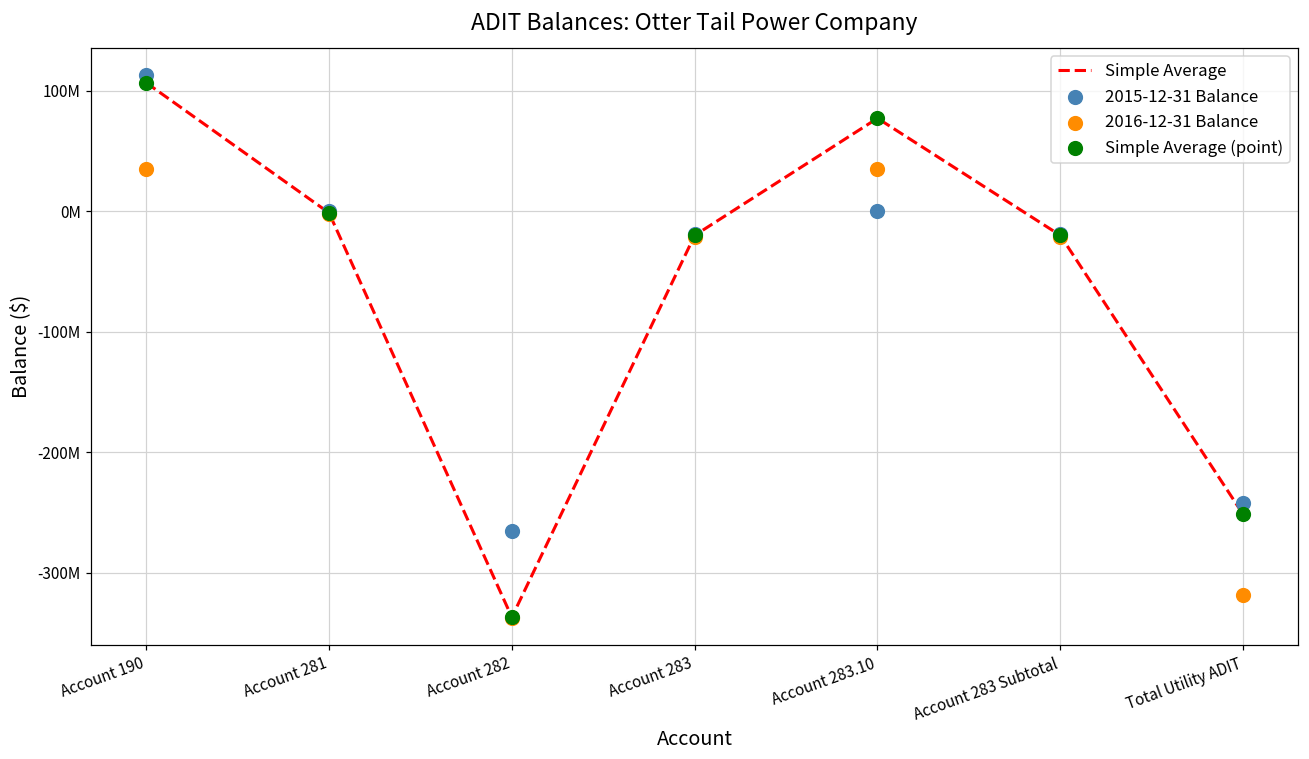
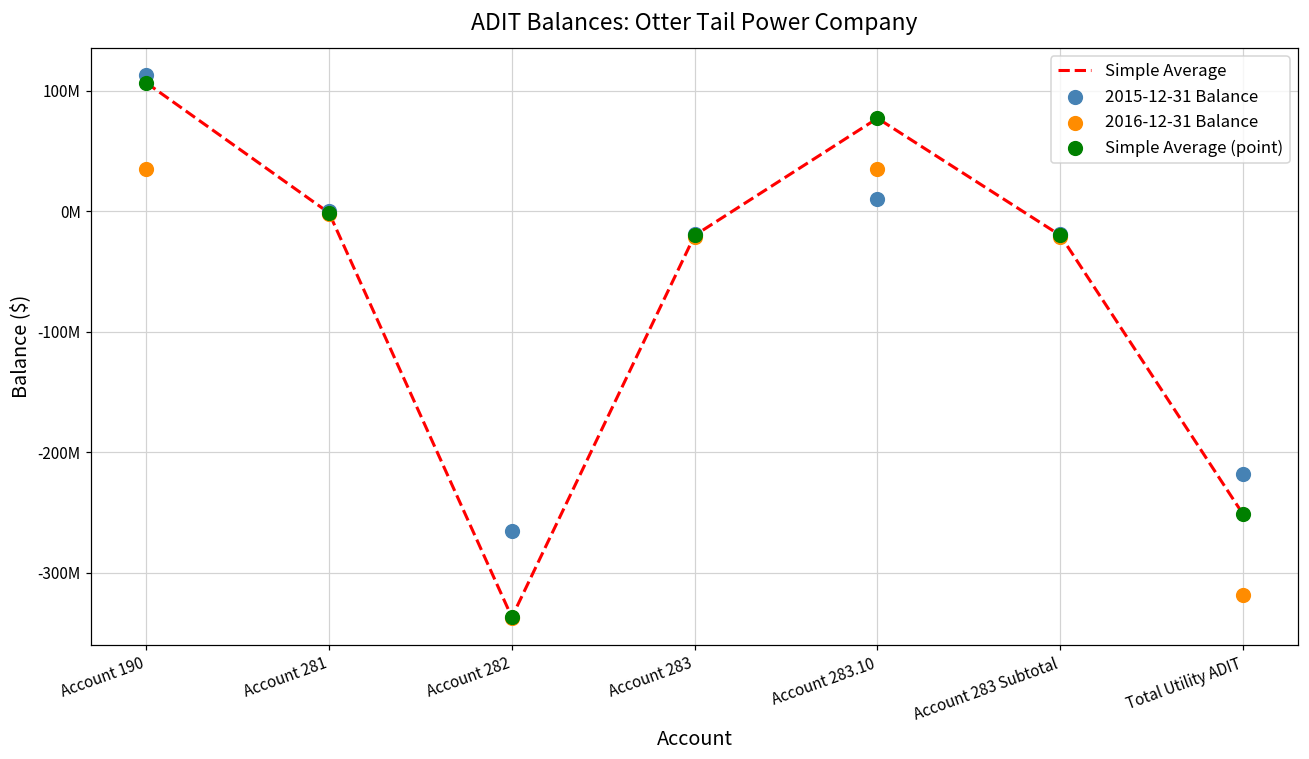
2015-12-31 Balance, Account 283.10: 0 -> 10000000
2015-12-31 Balance, Total Utility ADIT: -242000000 -> -218000000
